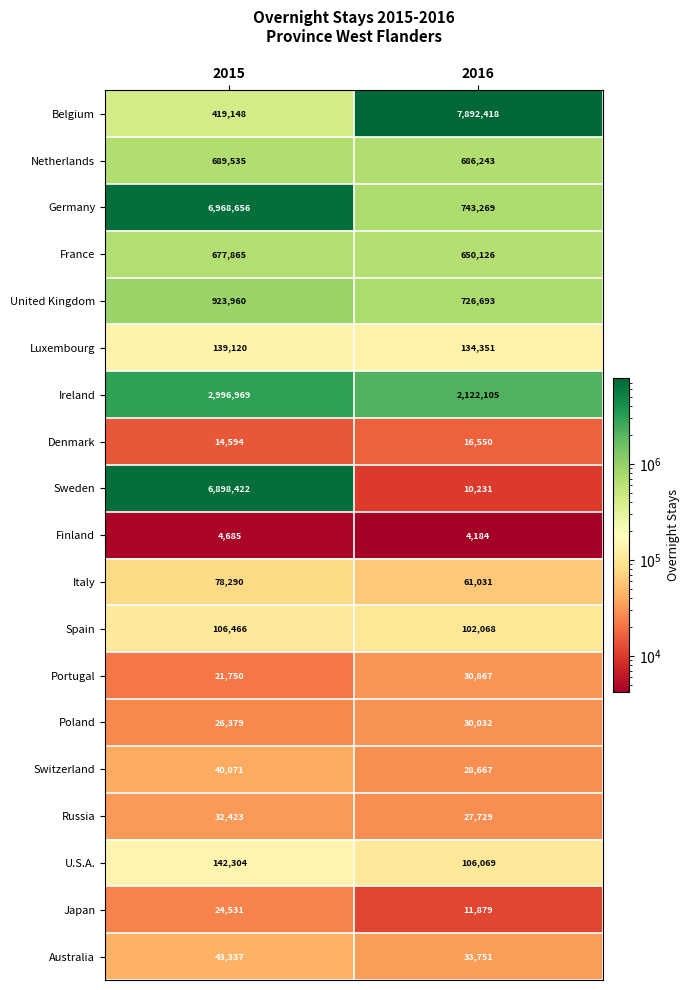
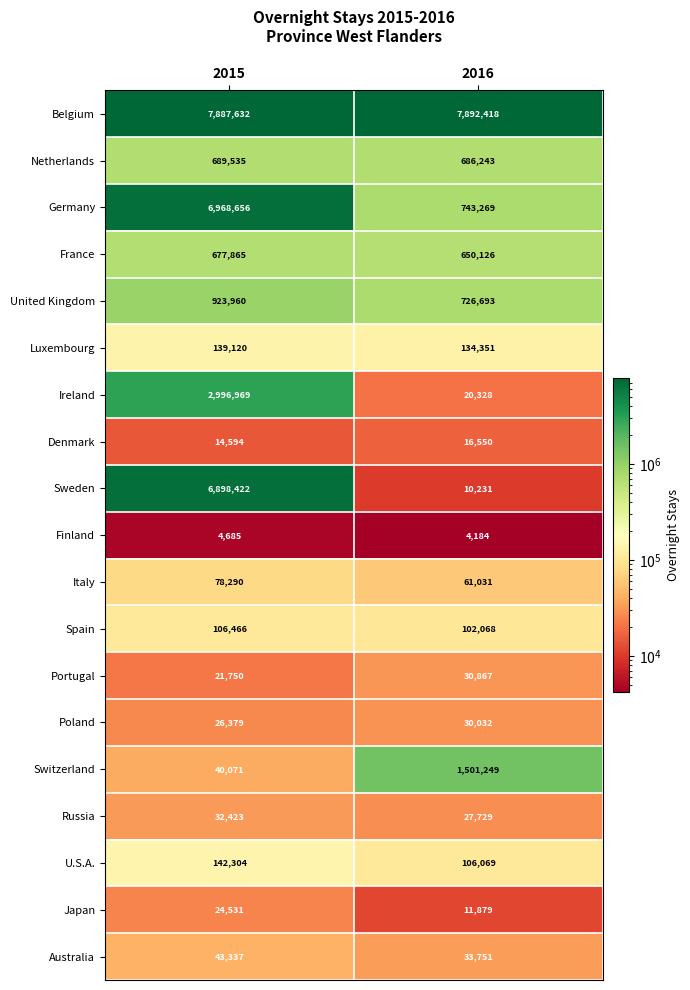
Belgium, 2015: 419,148 -> 7,887,632
Ireland, 2016: 2,122,105 -> 20,328
Switzerland, 2016: 28,667 -> 1,501,249
